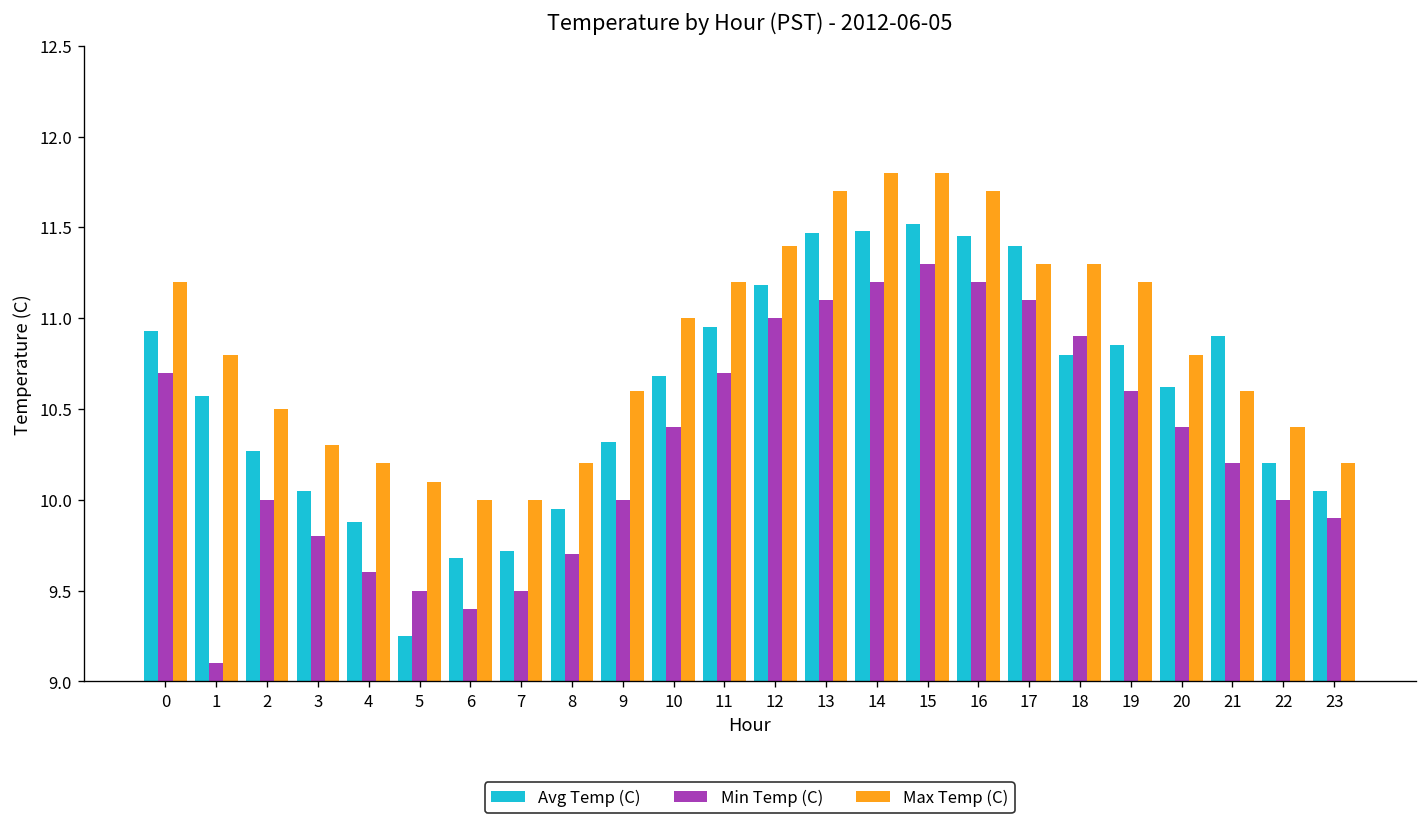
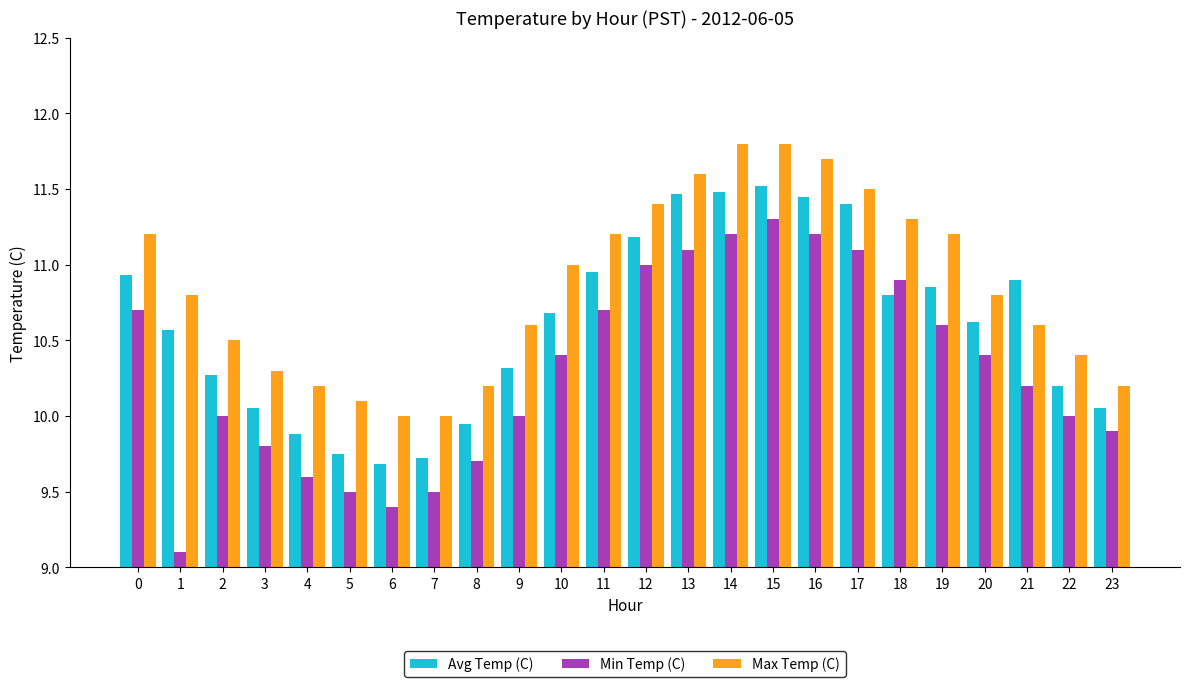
Avg Temp (C), 5: 9.25 -> 9.75
Max Temp (C), 13: 11.7 -> 11.6
Max Temp (C), 17: 11.3 -> 11.5
